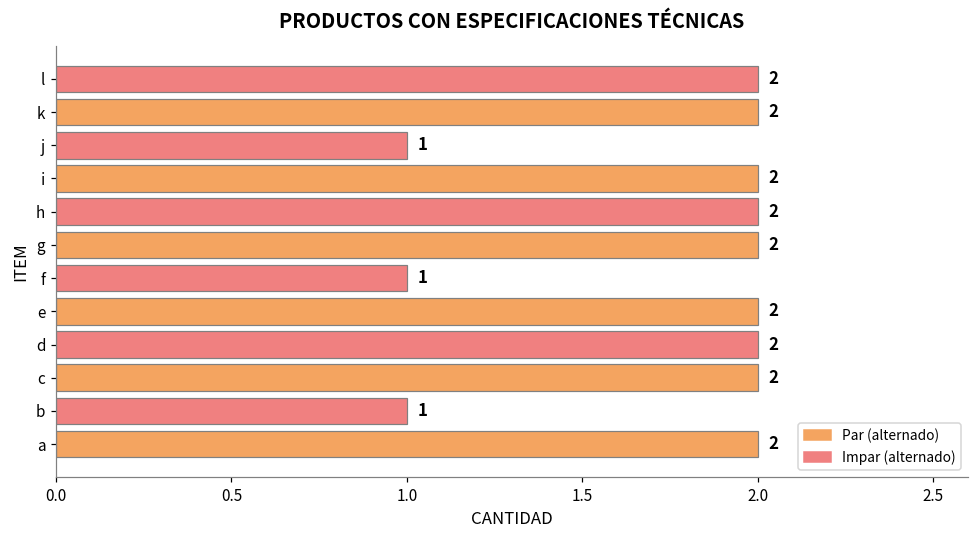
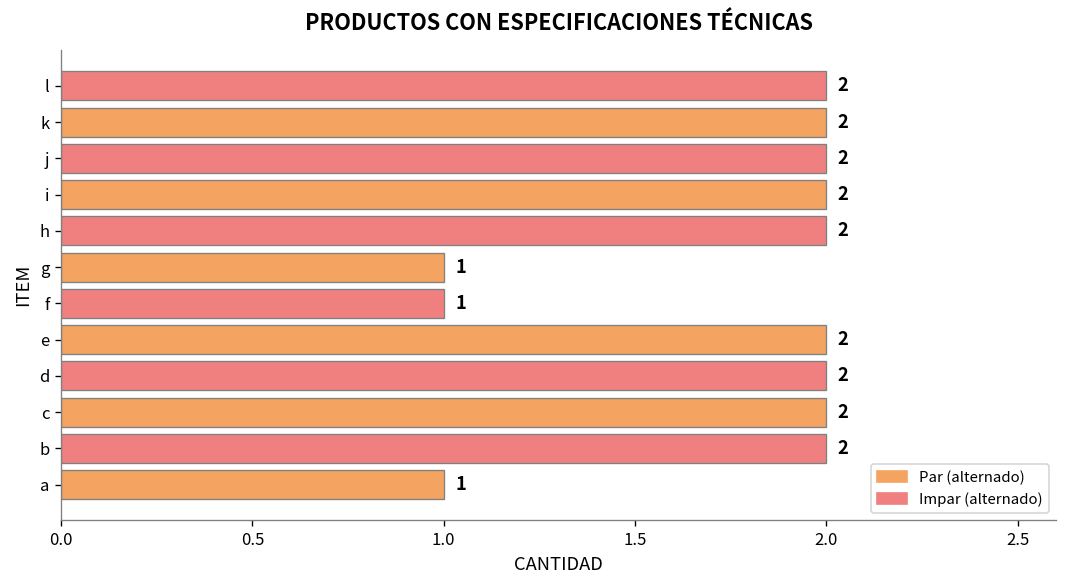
j: 1 -> 2
g: 2 -> 1
b: 1 -> 2
a: 2 -> 1
